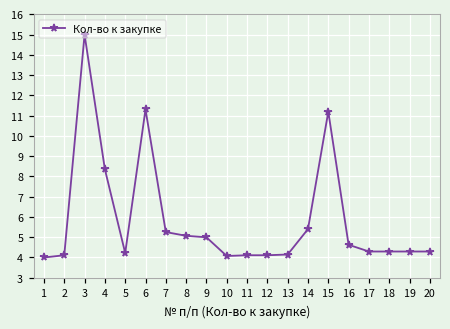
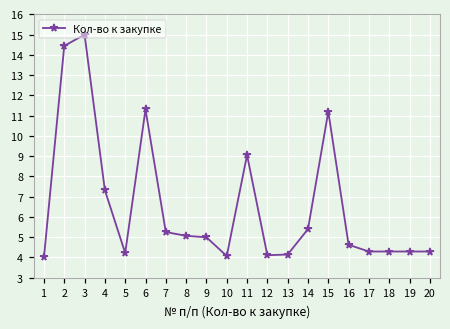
2: 4.1 -> 14.4
4: 8.4 -> 7.3
11: 4.1 -> 9.1
